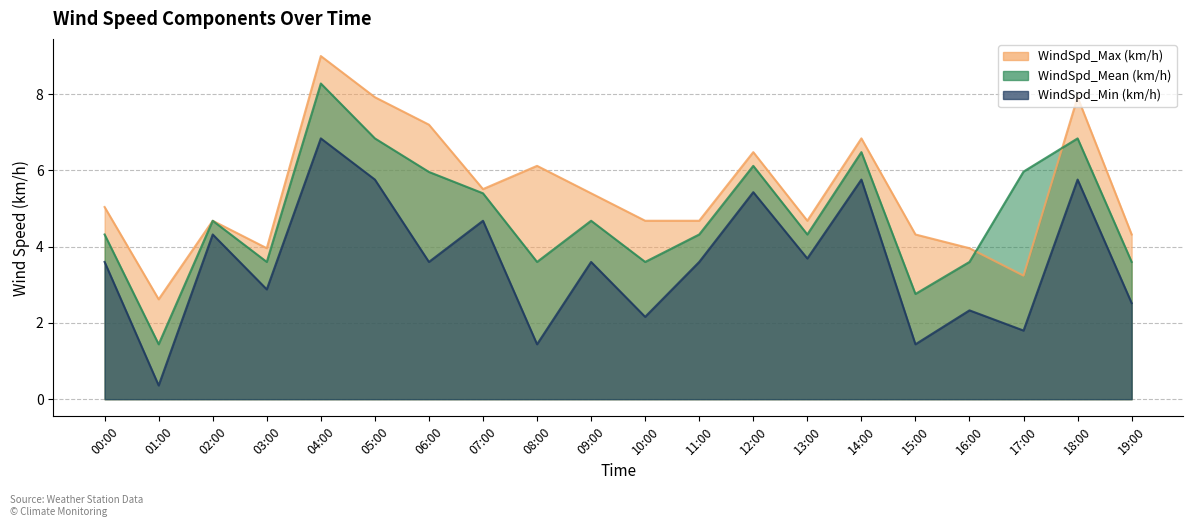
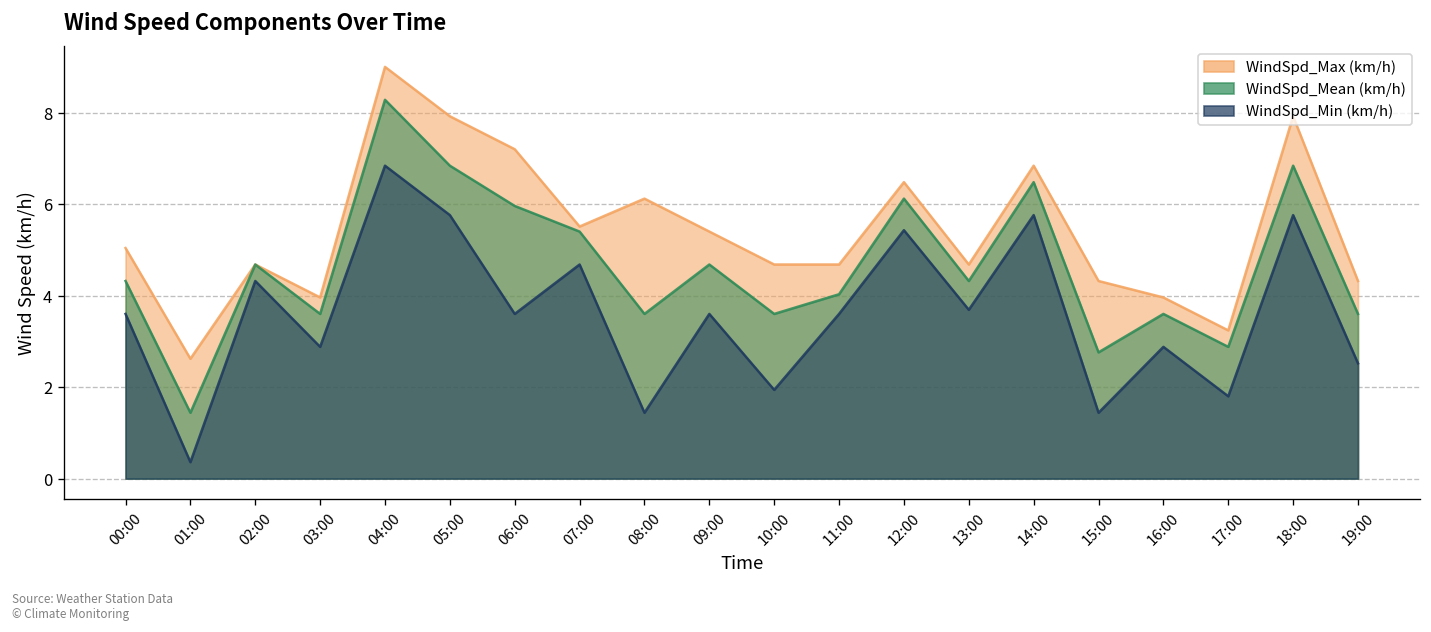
WindSpd_Min (km/h), 10:00: 2.2 -> 1.9
WindSpd_Mean (km/h), 11:00: 4.3 -> 4.0
WindSpd_Min (km/h), 16:00: 2.3 -> 2.9
WindSpd_Mean (km/h), 17:00: 6.0 -> 2.9
